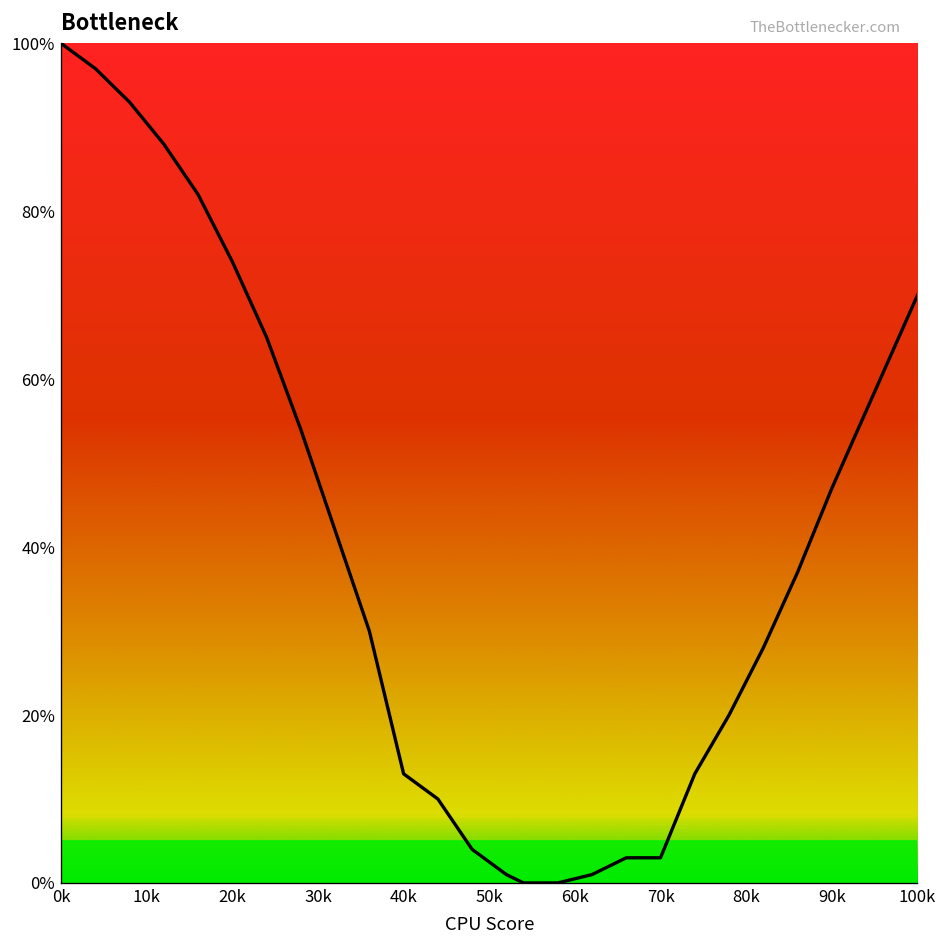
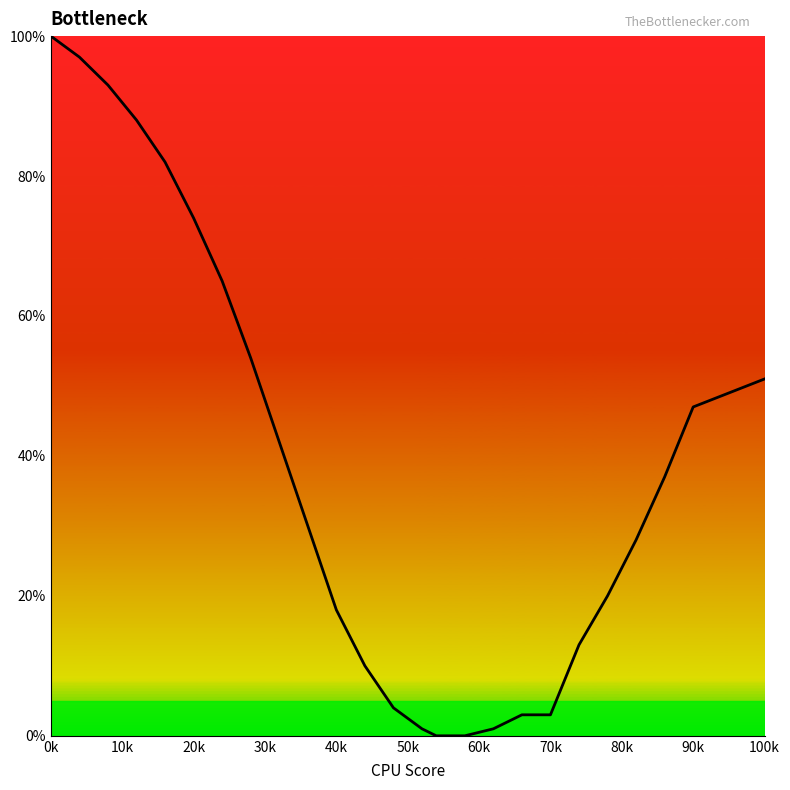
40k: 13% -> 18%
100k: 70% -> 51%
